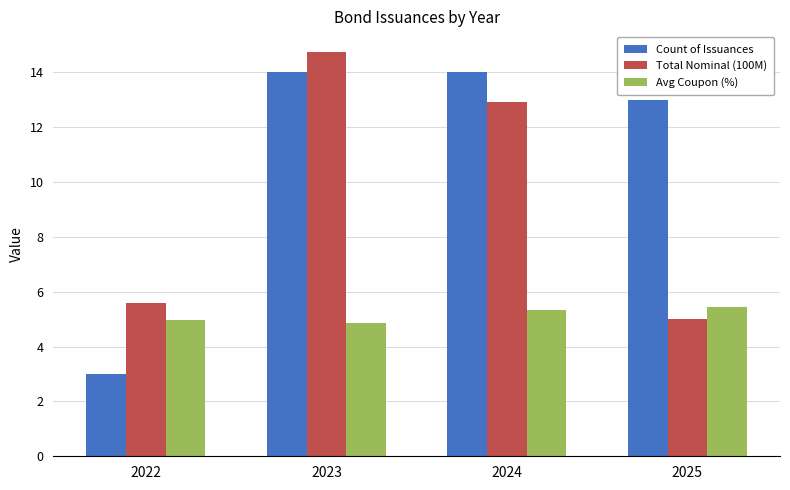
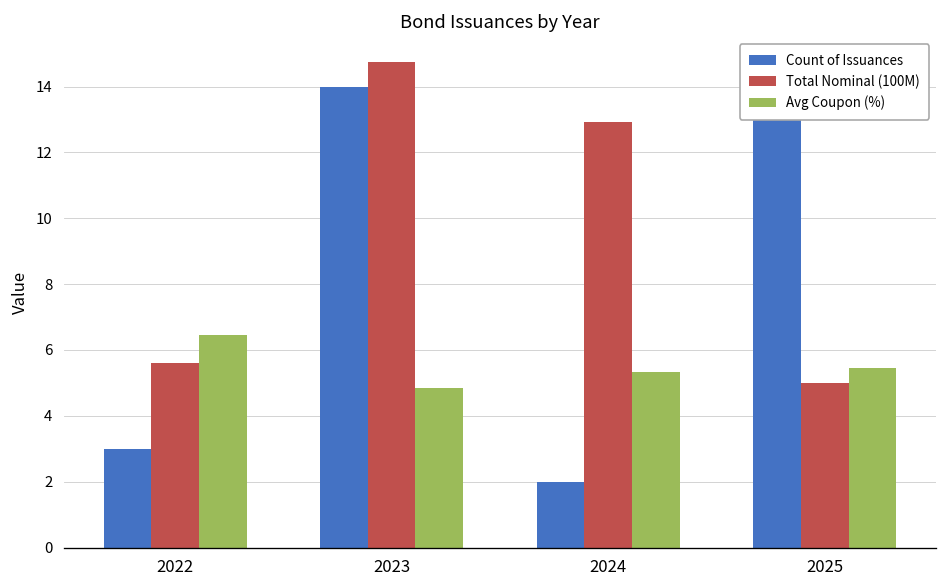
Avg Coupon (%), 2022: 5.0 -> 6.5
Count of Issuances, 2024: 14 -> 2
